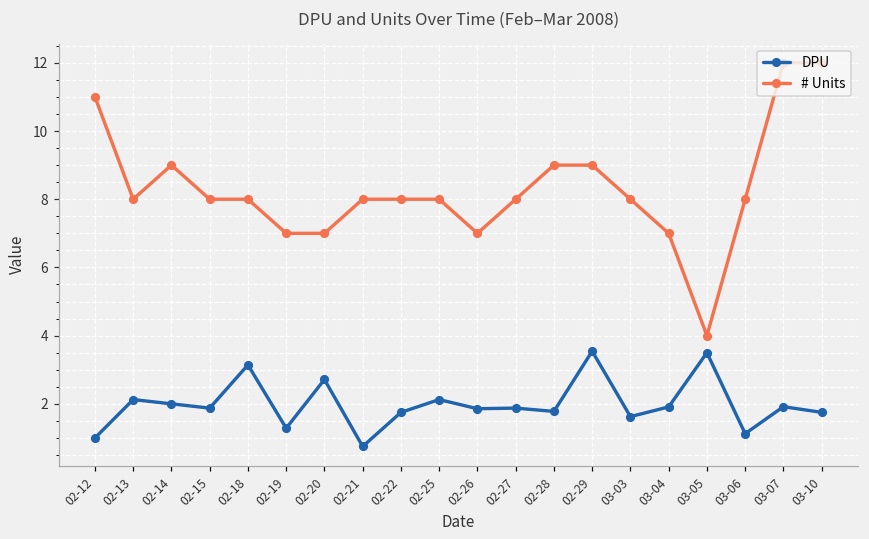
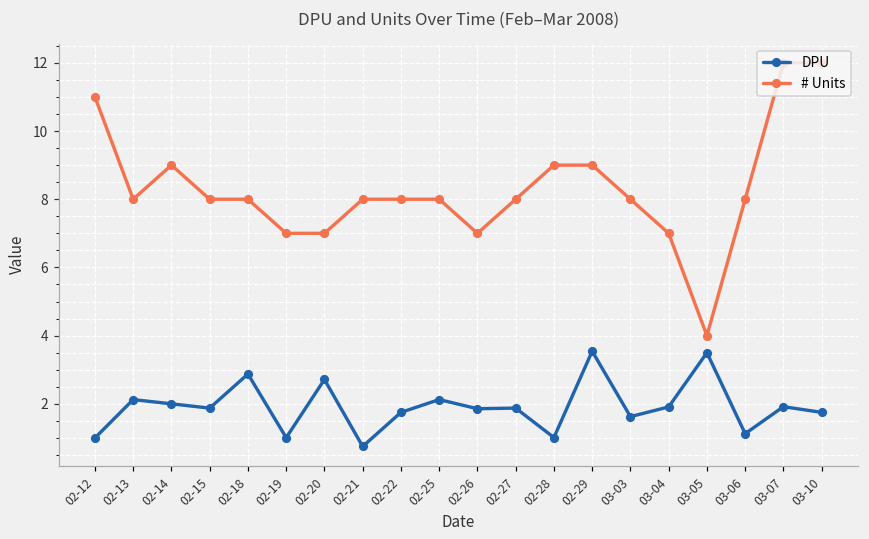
DPU, 02-18: 3.1 -> 2.9
DPU, 02-19: 1.3 -> 1.0
DPU, 02-28: 1.8 -> 1.0
